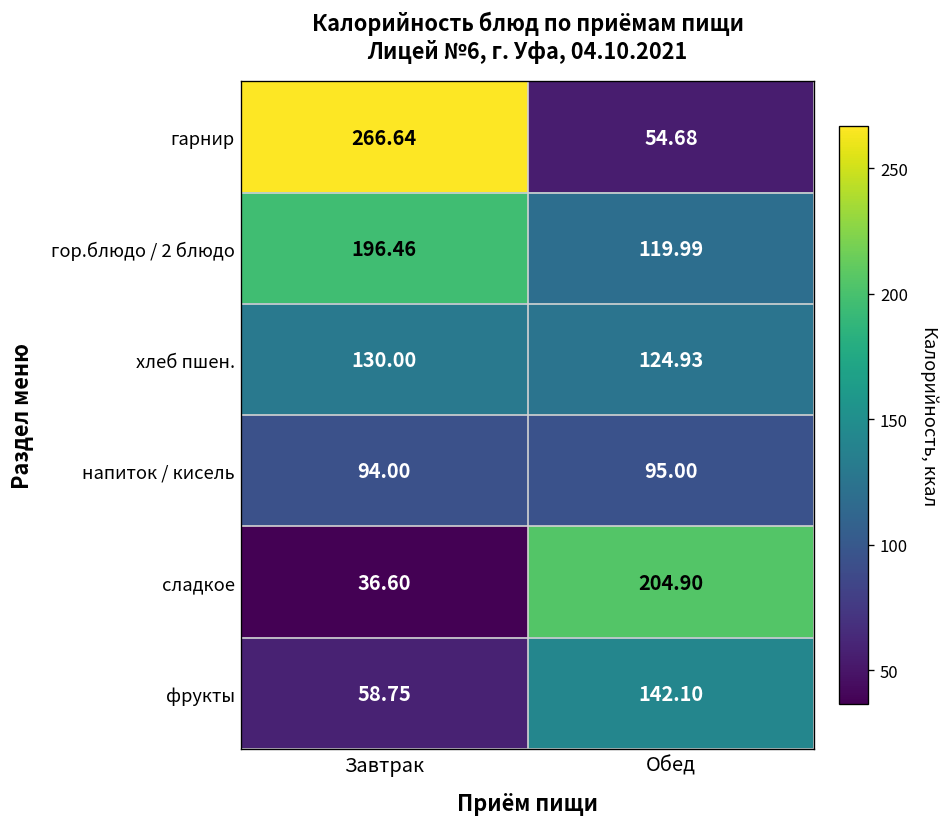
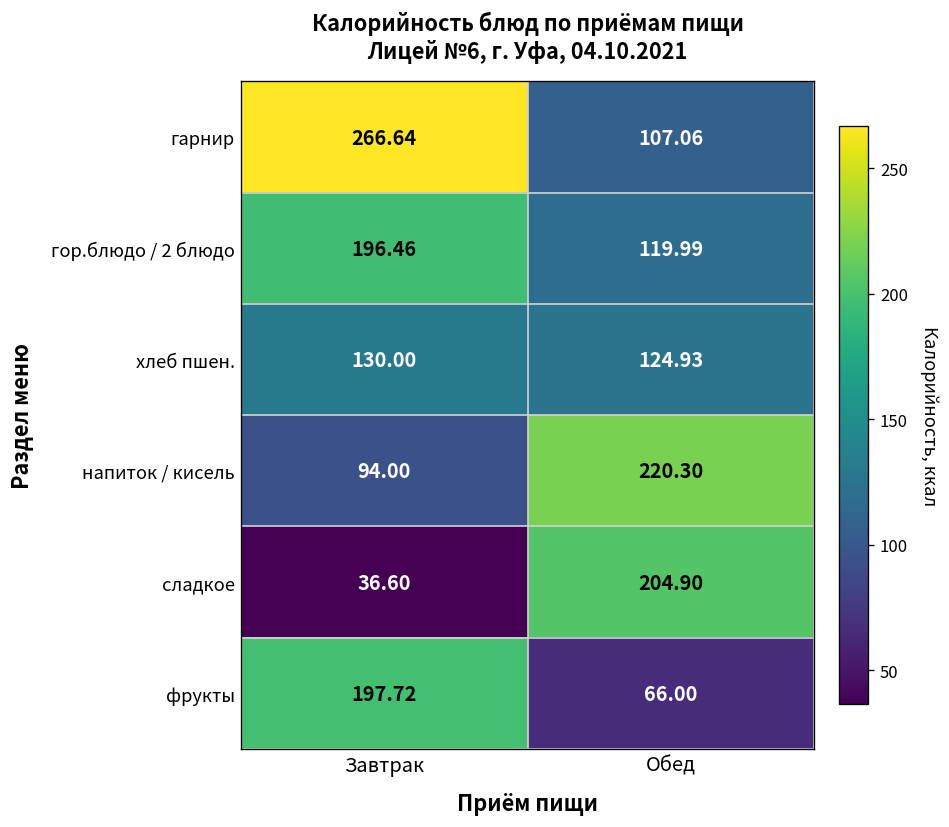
гарнир, Обед: 54.68 -> 107.06
напиток / кисель, Обед: 95.00 -> 220.30
фрукты, Завтрак: 58.75 -> 197.72
фрукты, Обед: 142.10 -> 66.00
